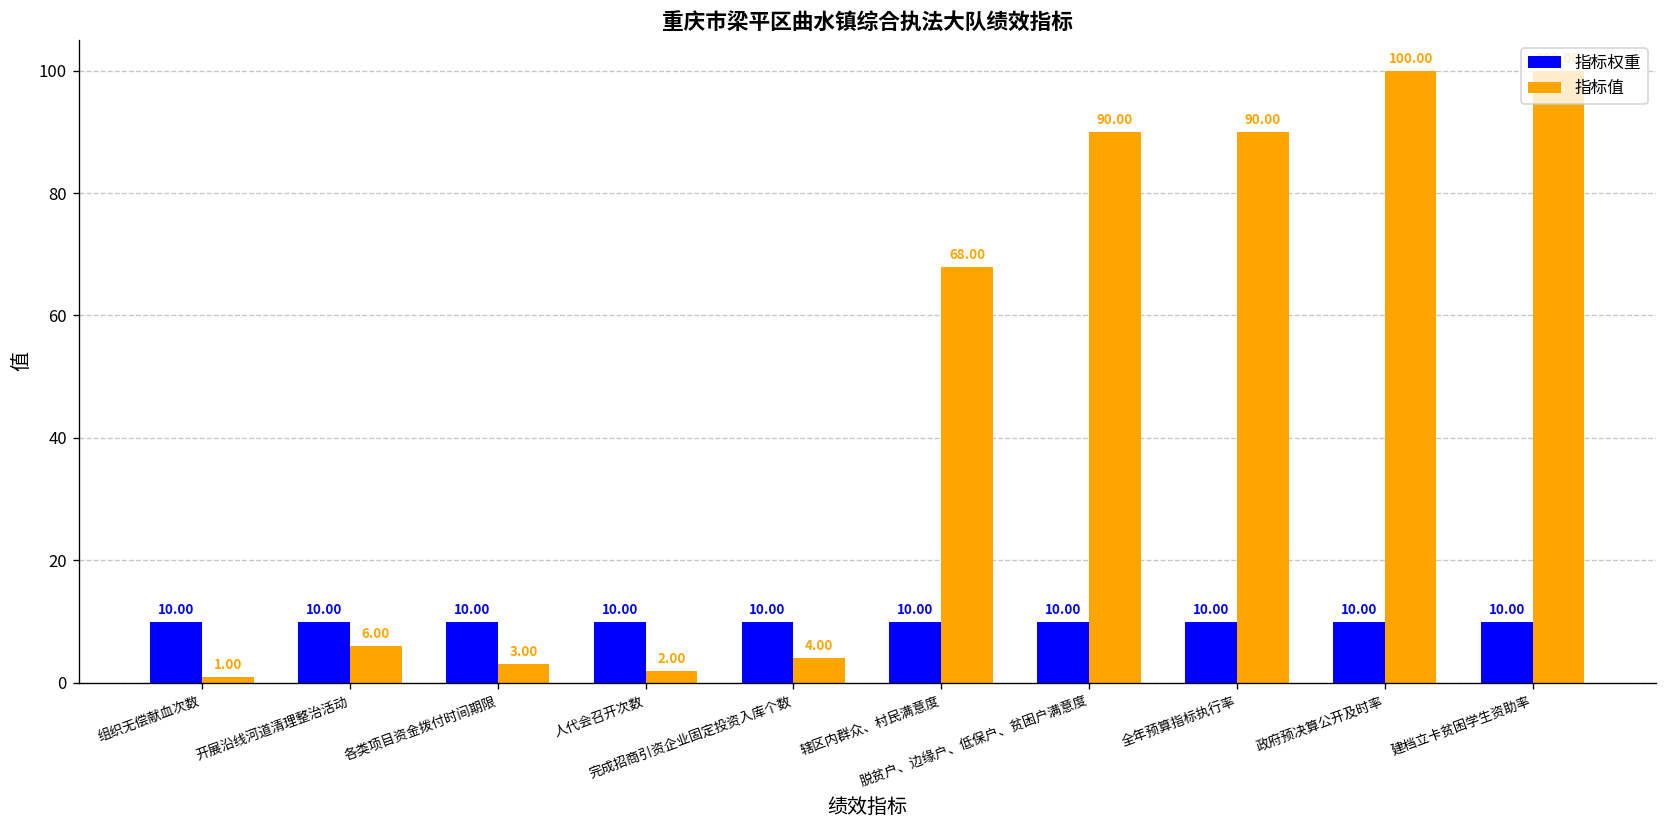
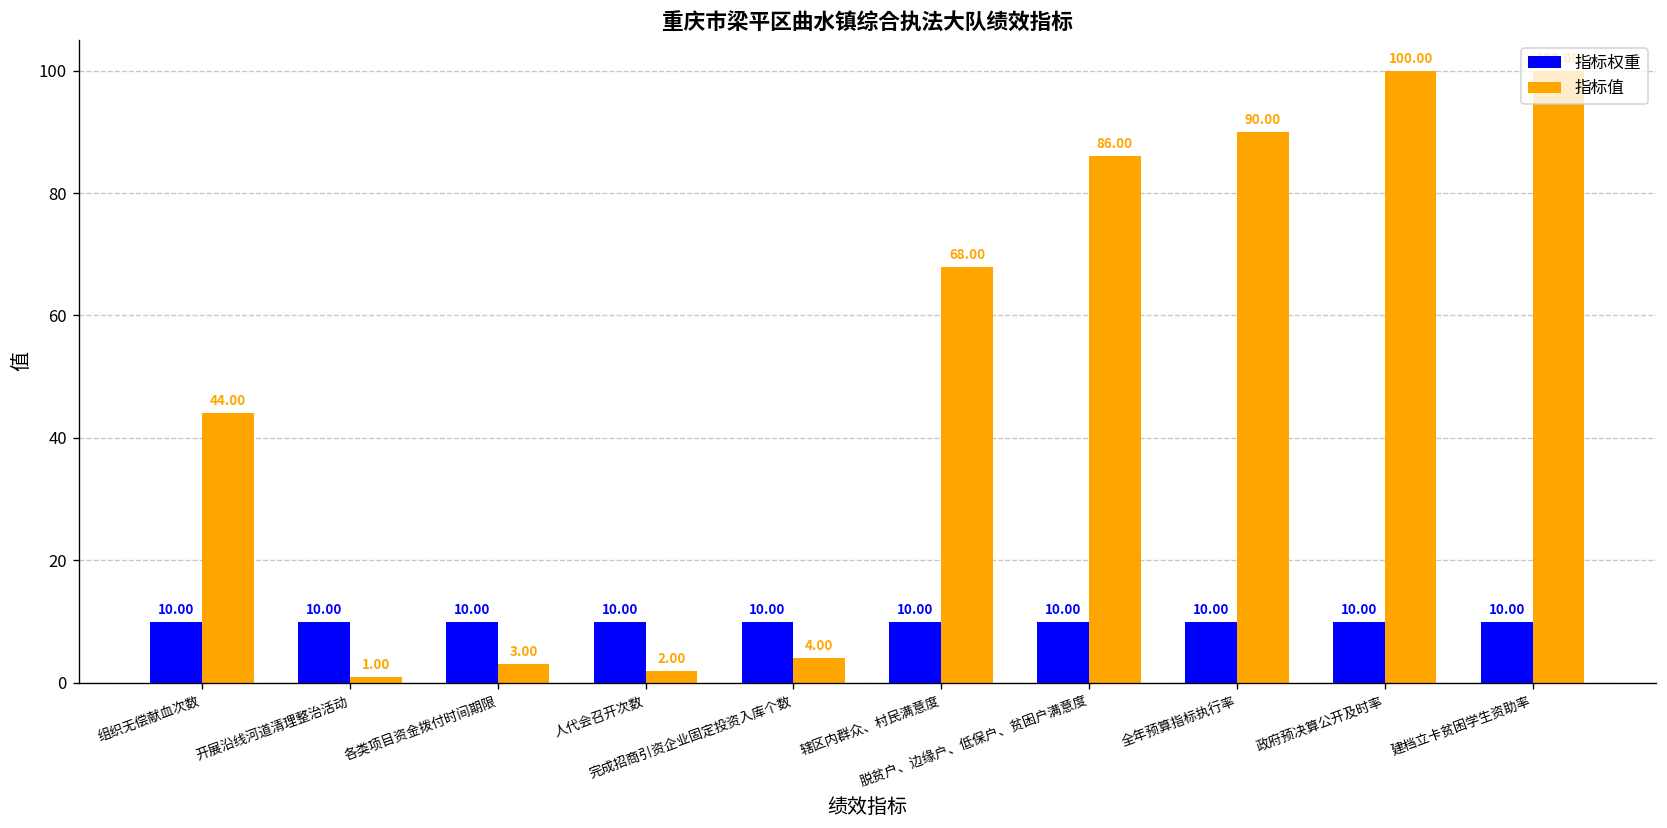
指标值, 组织无偿献血次数: 1.00 -> 44.00
指标值, 开展沿线河道清理整治活动: 6.00 -> 1.00
指标值, 脱贫户、边缘户、低保户、贫困户满意度: 90.00 -> 86.00
